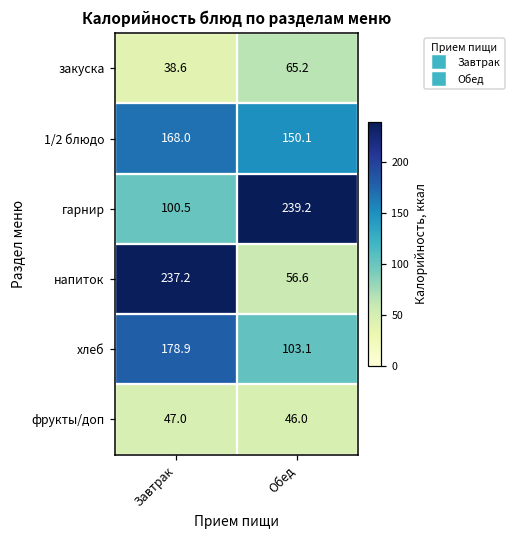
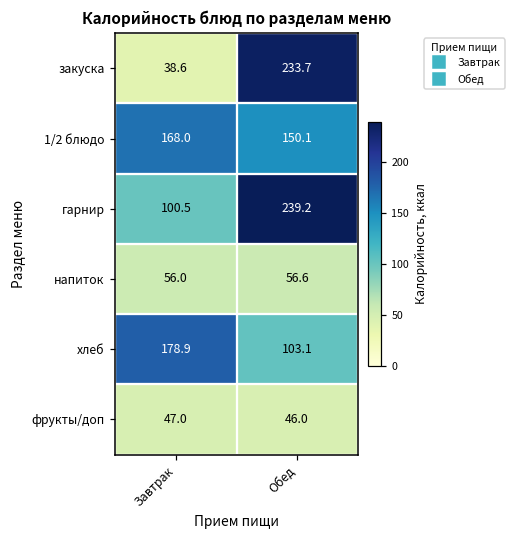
закуска, Обед: 65.2 -> 233.7
напиток, Завтрак: 237.2 -> 56.0
